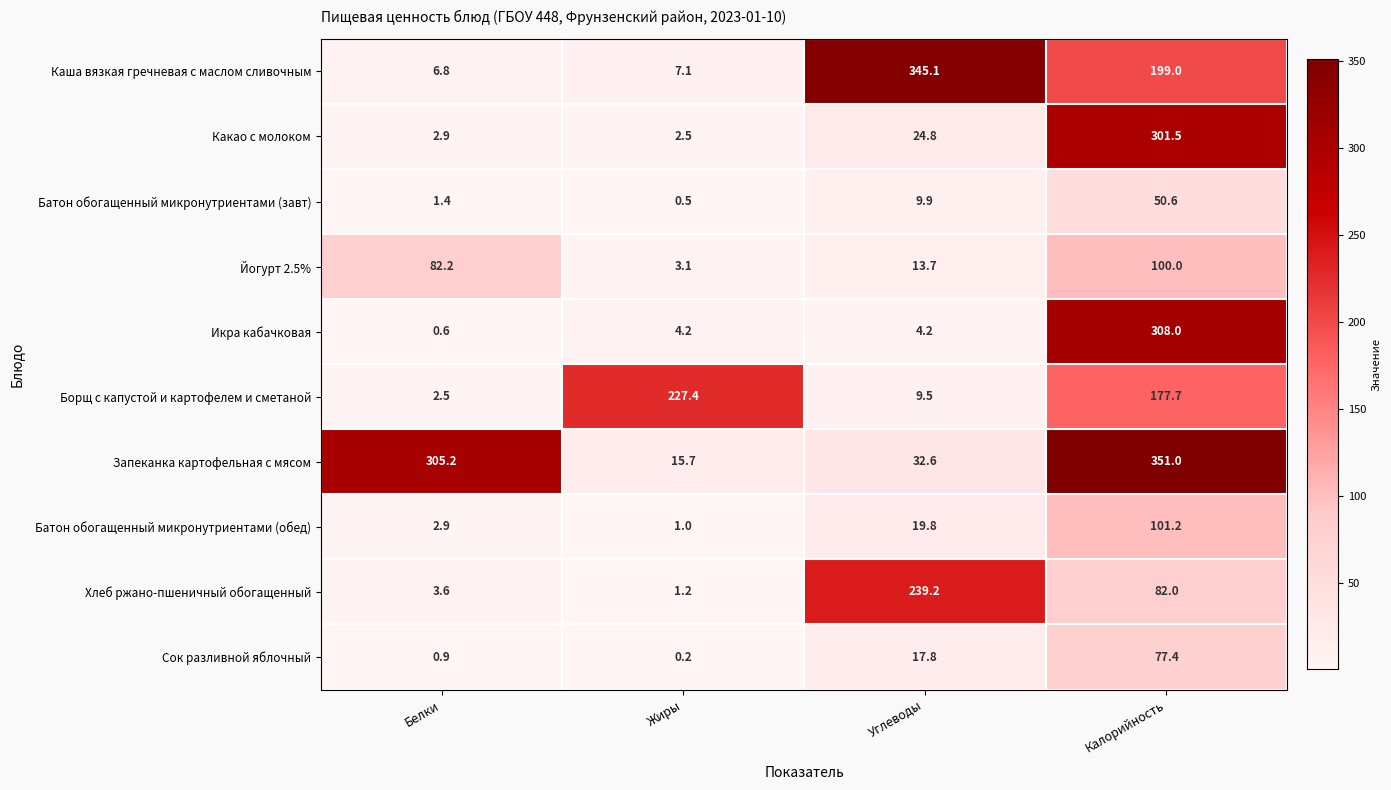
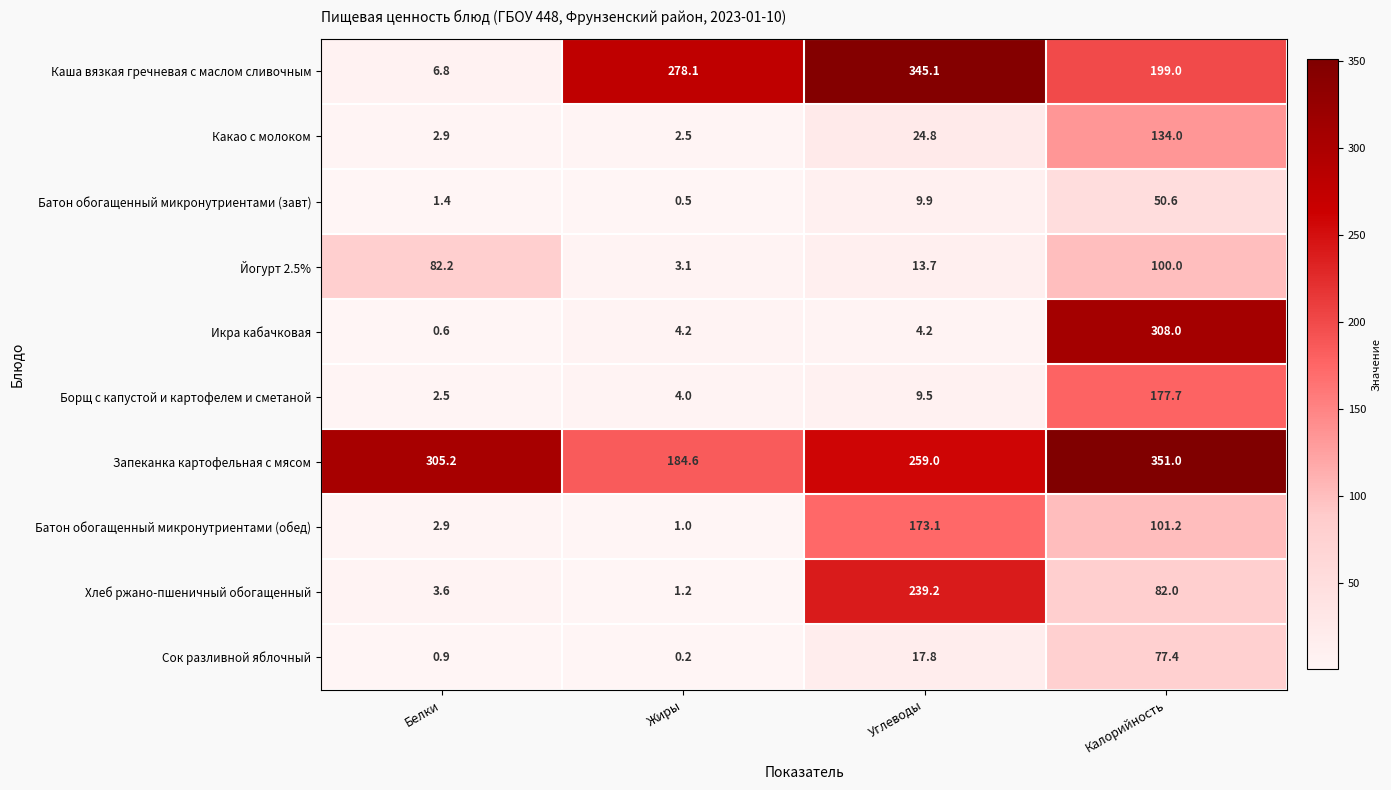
Каша вязкая гречневая с маслом сливочным, Жиры: 7.1 -> 278.1
Какао с молоком, Калорийность: 301.5 -> 134.0
Борщ с капустой и картофелем и сметаной, Жиры: 227.4 -> 4.0
Запеканка картофельная с мясом, Жиры: 15.7 -> 184.6
Запеканка картофельная с мясом, Углеводы: 32.6 -> 259.0
Батон обогащенный микронутриентами (обед), Углеводы: 19.8 -> 173.1
